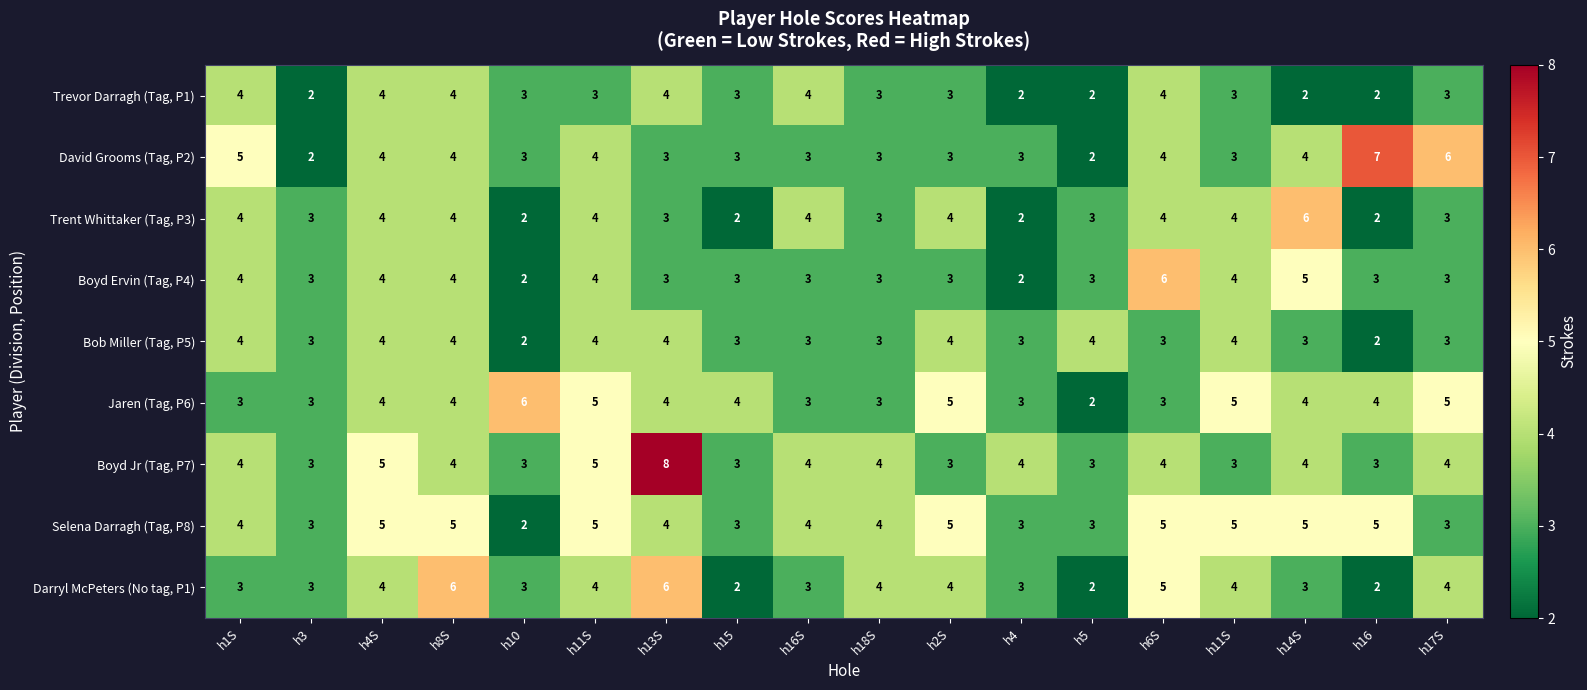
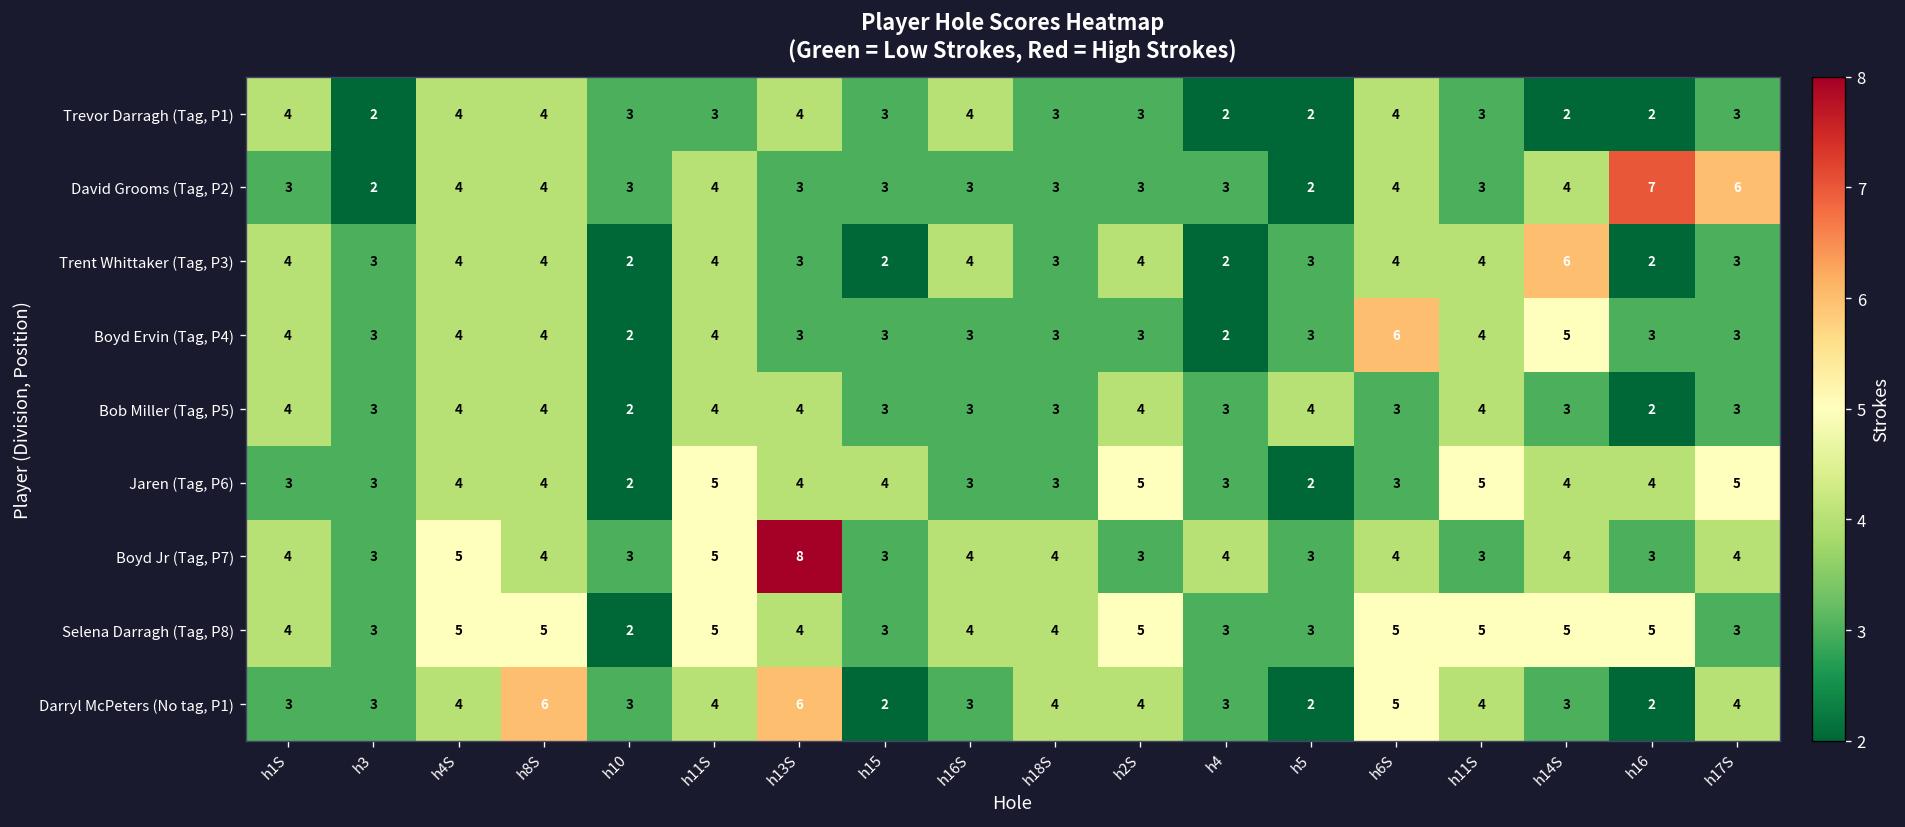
David Grooms (Tag, P2), h1S: 5 -> 3
Jaren (Tag, P6), h10: 6 -> 2
